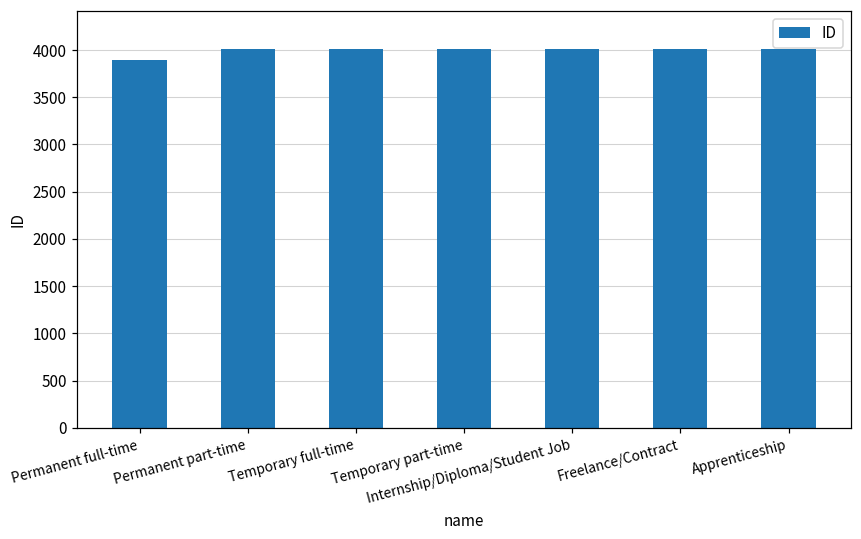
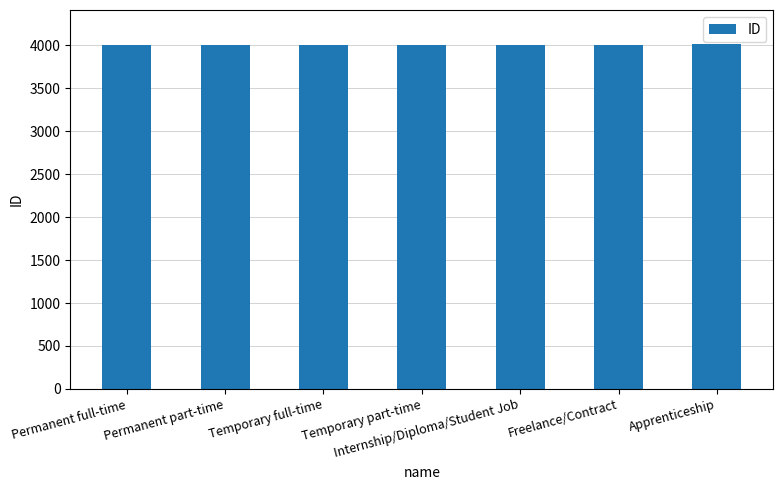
Permanent full-time: 3900 -> 4000
